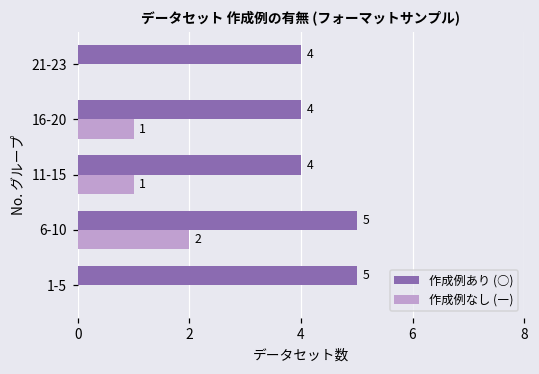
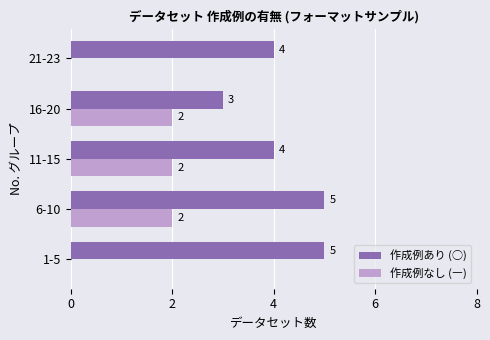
作成例あり (○), 16-20: 4 -> 3
作成例なし (―), 16-20: 1 -> 2
作成例なし (―), 11-15: 1 -> 2
